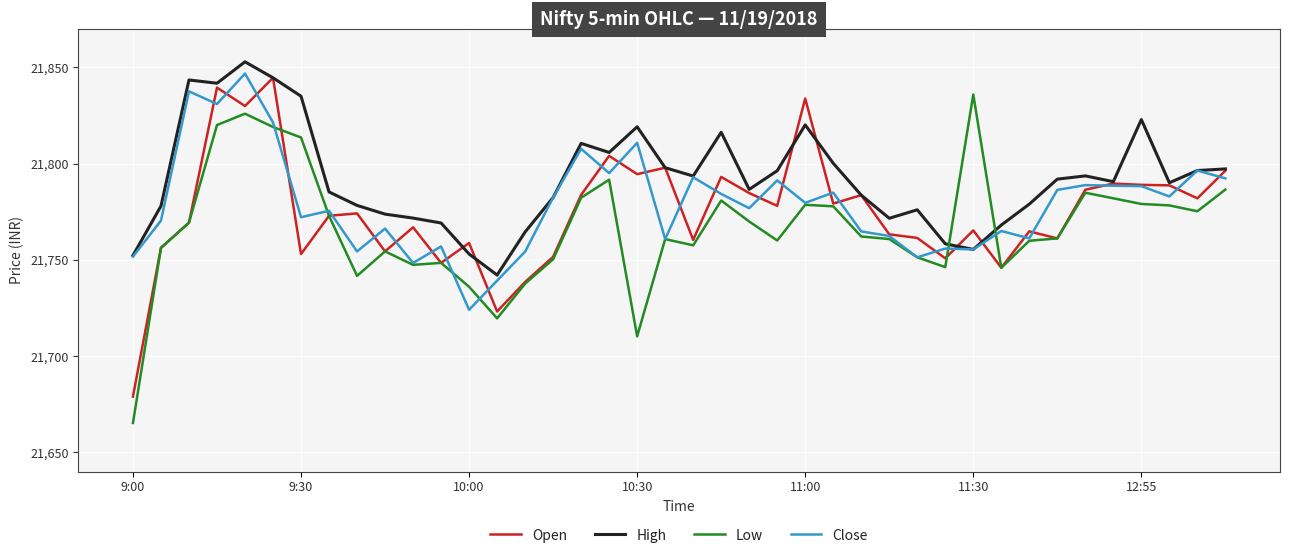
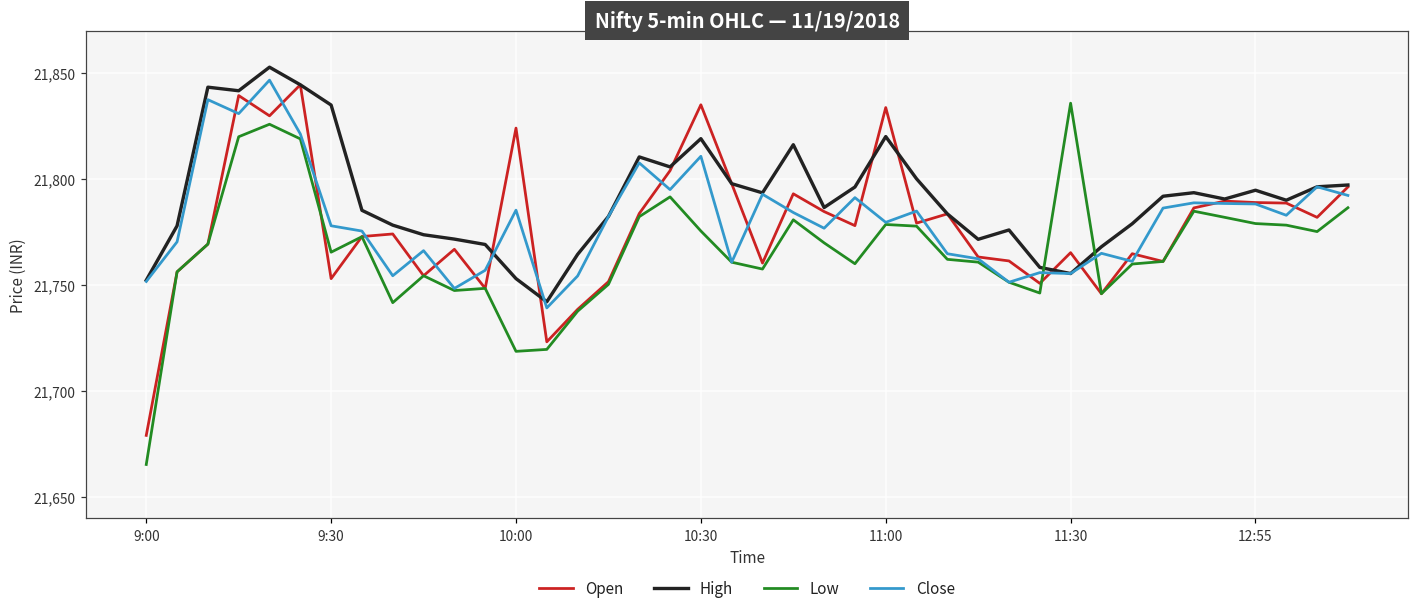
Low, 9:30: 21,814 -> 21,766
Close, 9:30: 21,772 -> 21,778
Open, 10:00: 21,759 -> 21,824
Low, 10:00: 21,736 -> 21,719
Close, 10:00: 21,724 -> 21,785
Open, 10:30: 21,795 -> 21,835
Low, 10:30: 21,710 -> 21,776
High, 12:55: 21,823 -> 21,795
